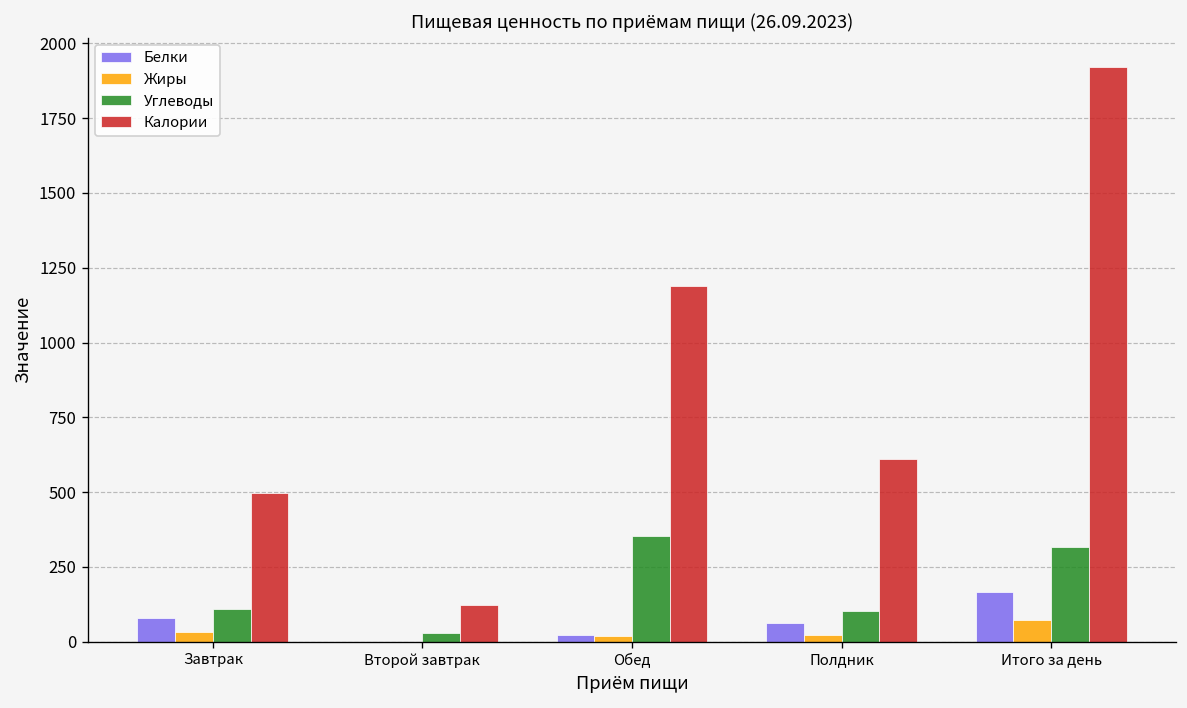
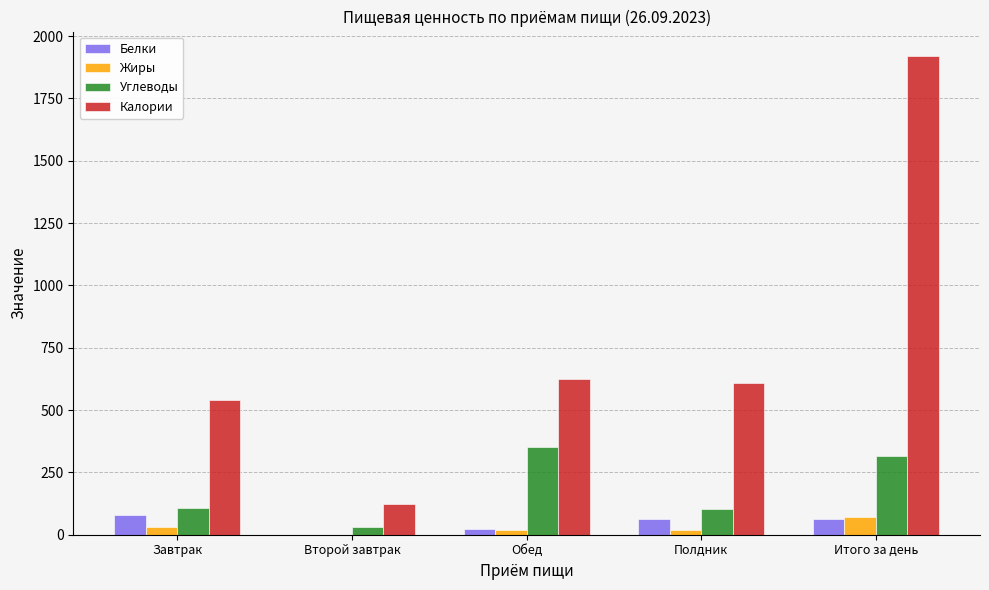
Калории, Завтрак: 500 -> 540
Калории, Обед: 1190 -> 620
Белки, Итого за день: 170 -> 60
